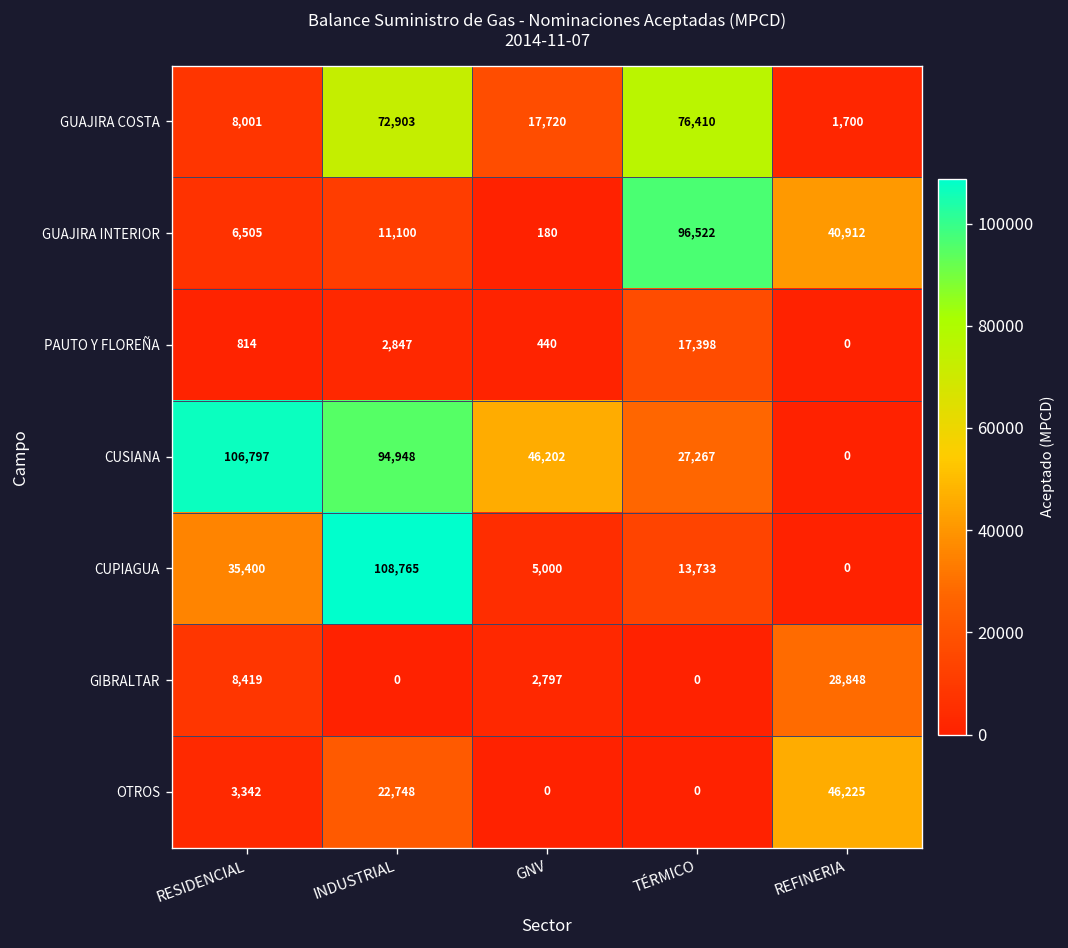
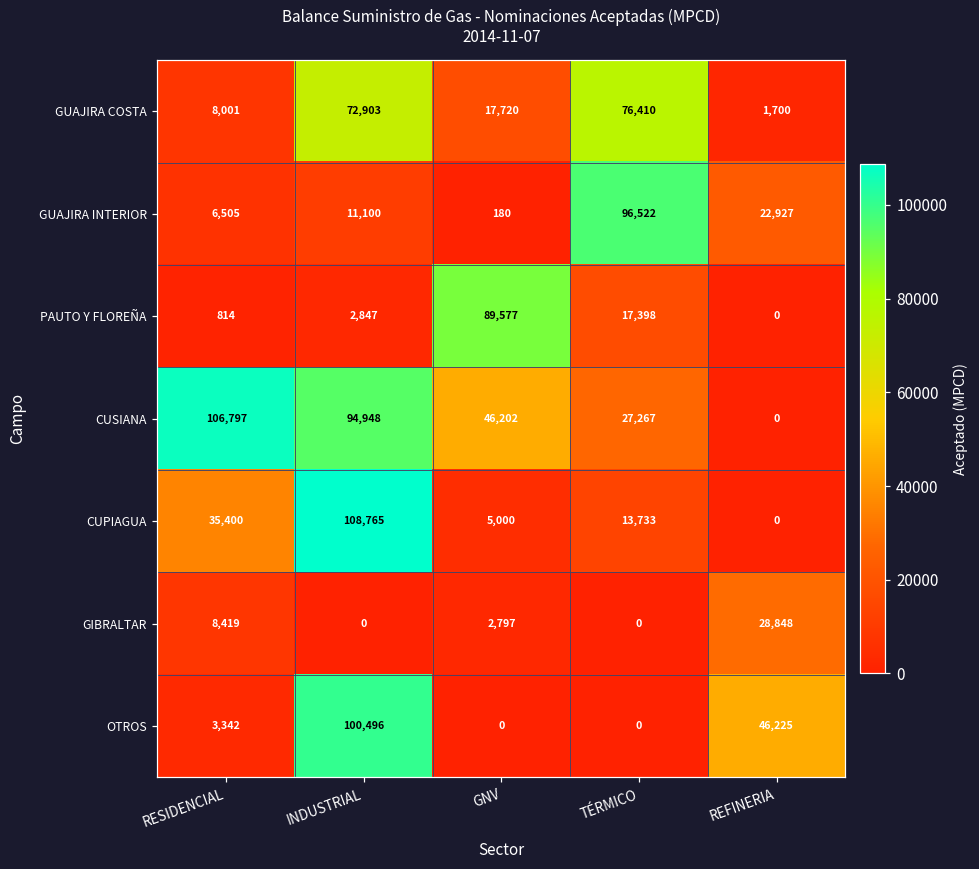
GUAJIRA INTERIOR, REFINERIA: 40,912 -> 22,927
PAUTO Y FLOREÑA, GNV: 440 -> 89,577
OTROS, INDUSTRIAL: 22,748 -> 100,496
